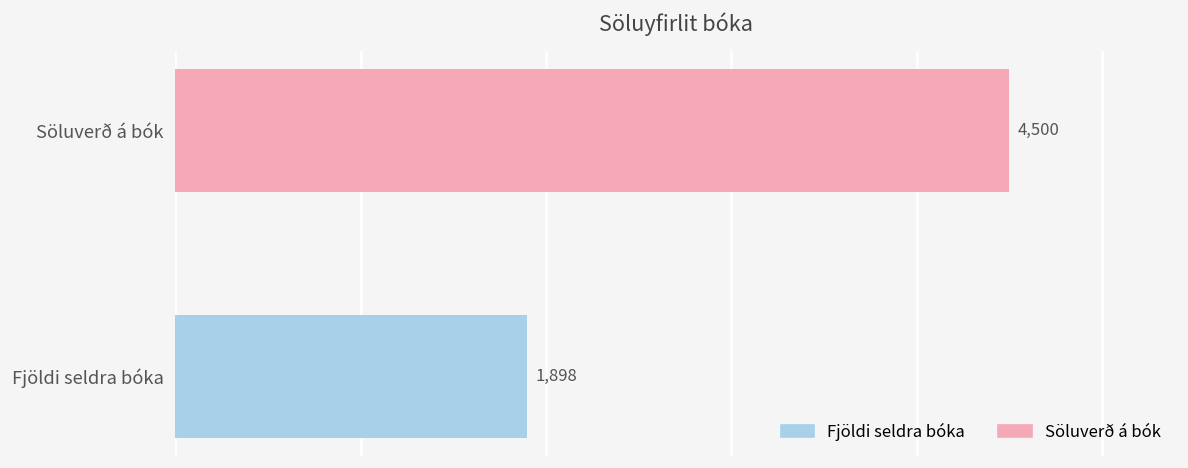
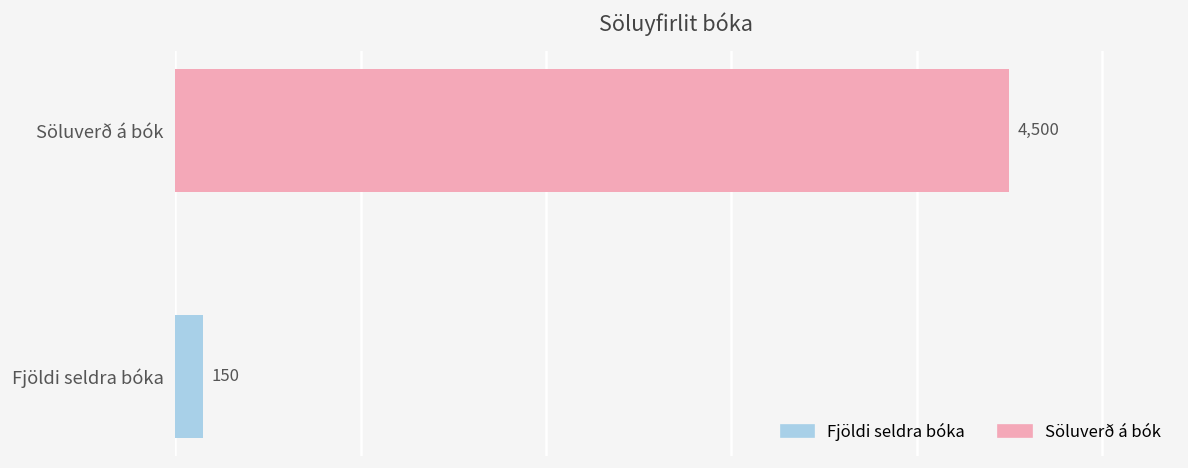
Fjöldi seldra bóka: 1,898 -> 150
